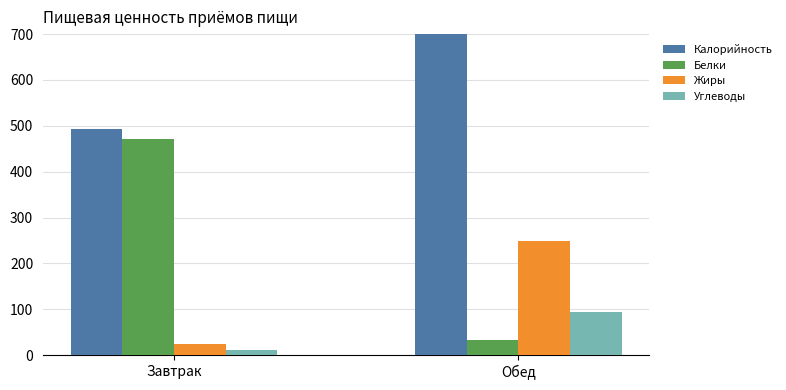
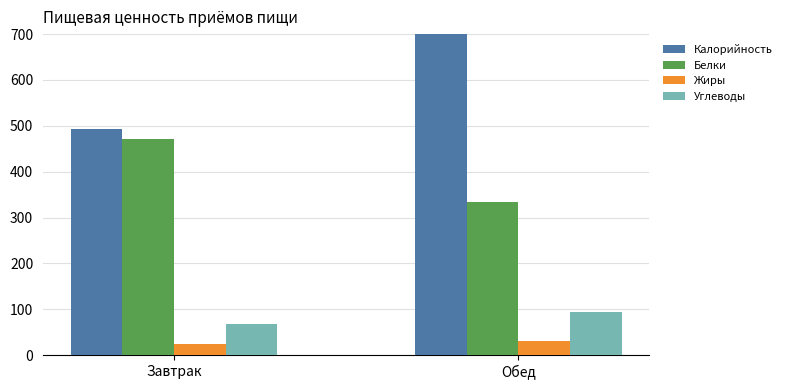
Углеводы, Завтрак: 10 -> 70
Белки, Обед: 30 -> 330
Жиры, Обед: 250 -> 30
